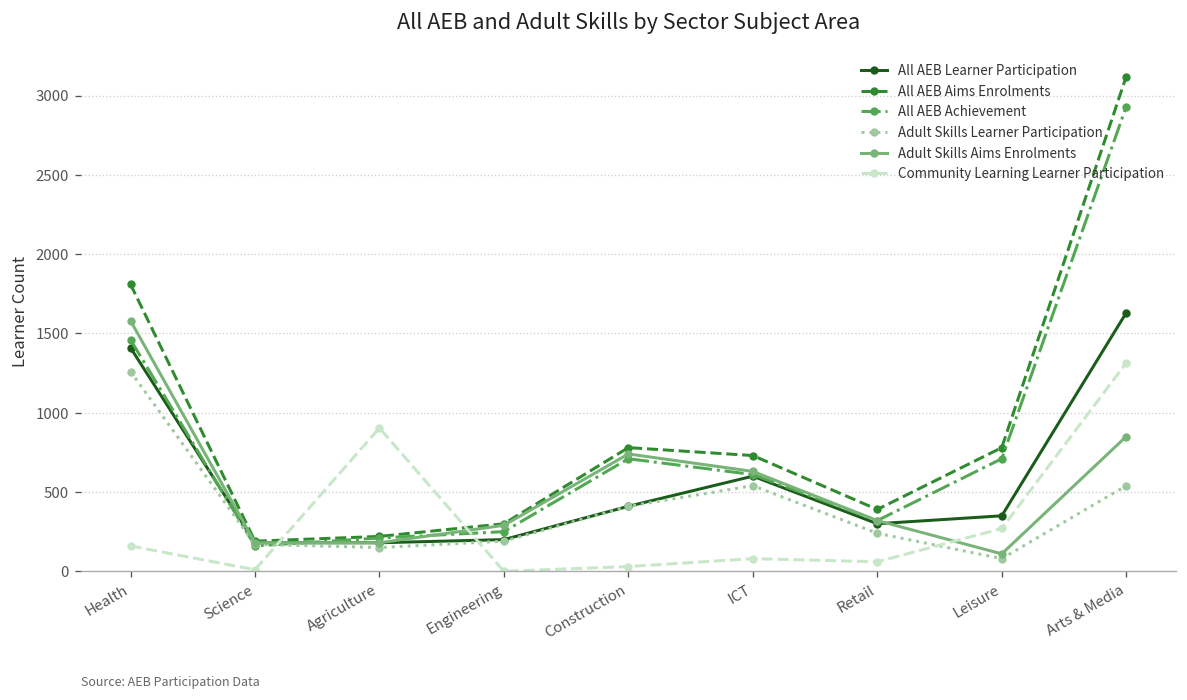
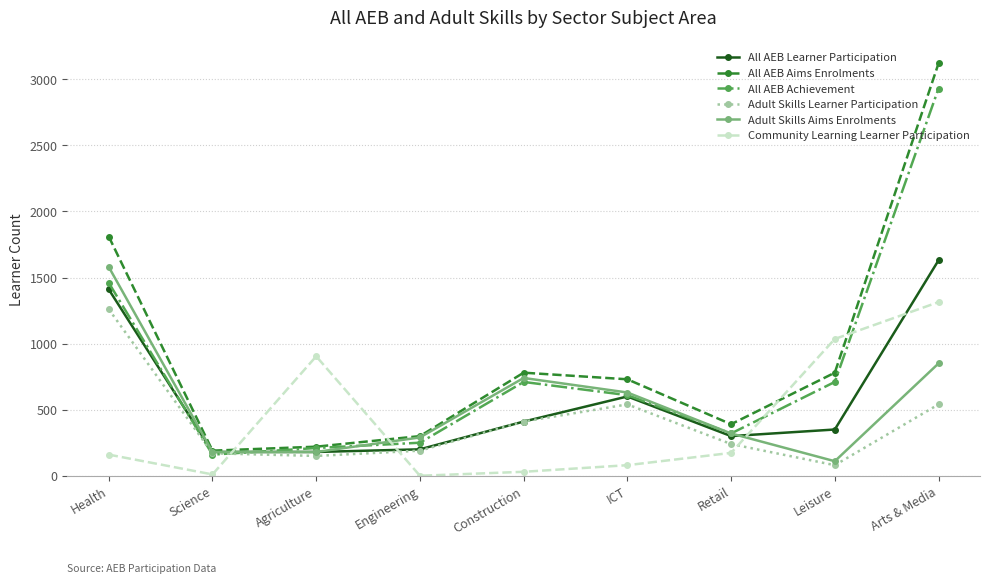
Community Learning Learner Participation, Retail: 60 -> 170
Community Learning Learner Participation, Leisure: 270 -> 1040
